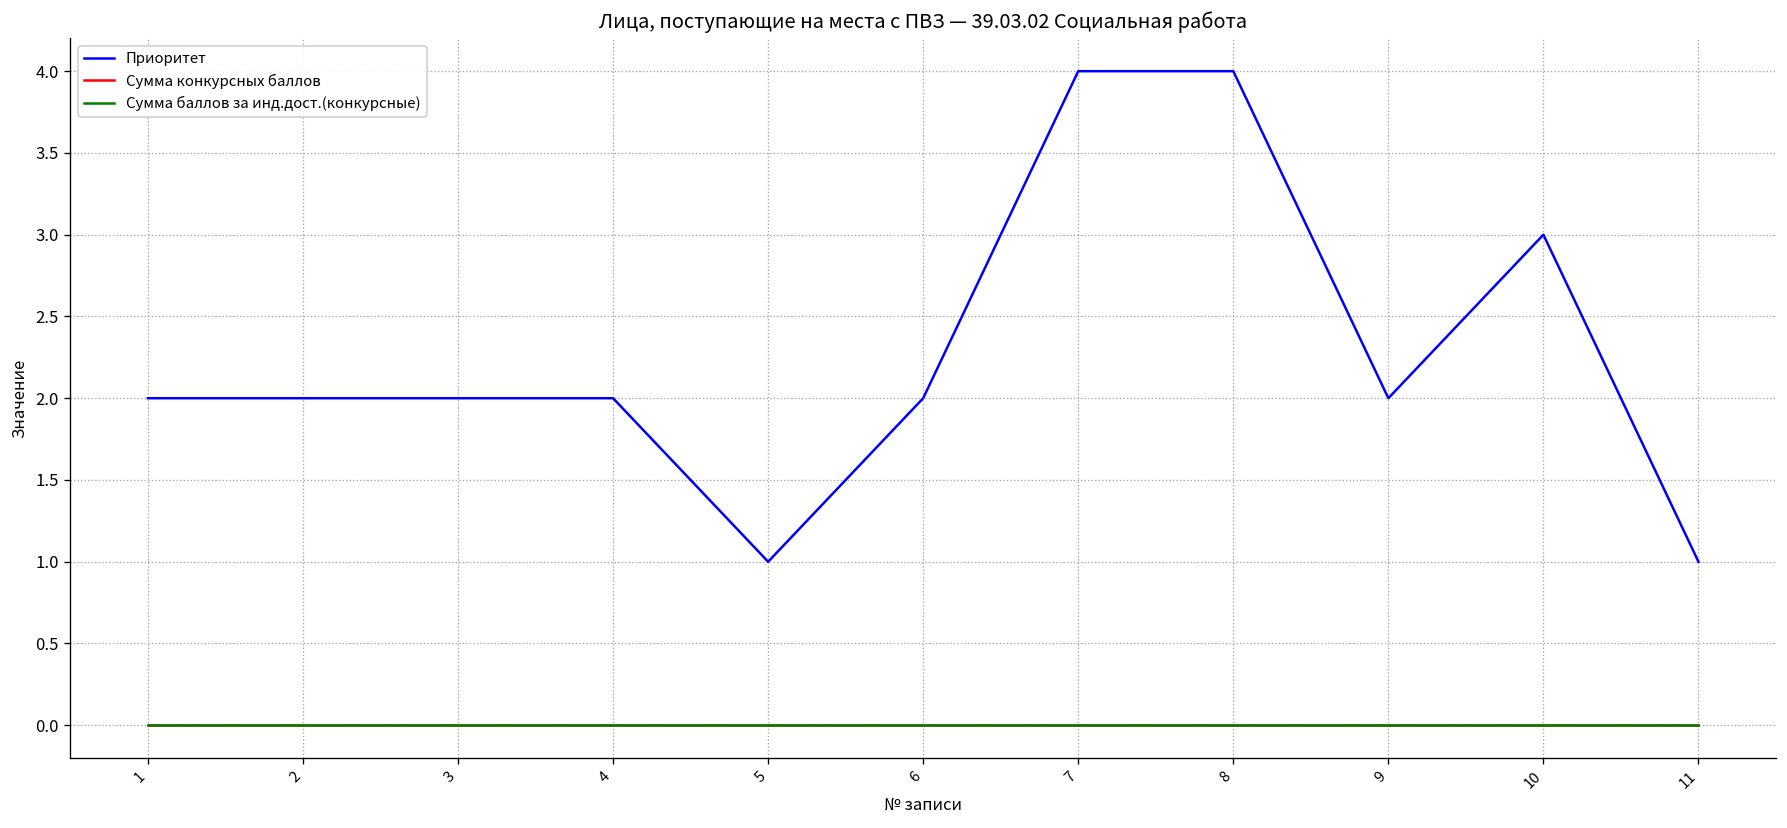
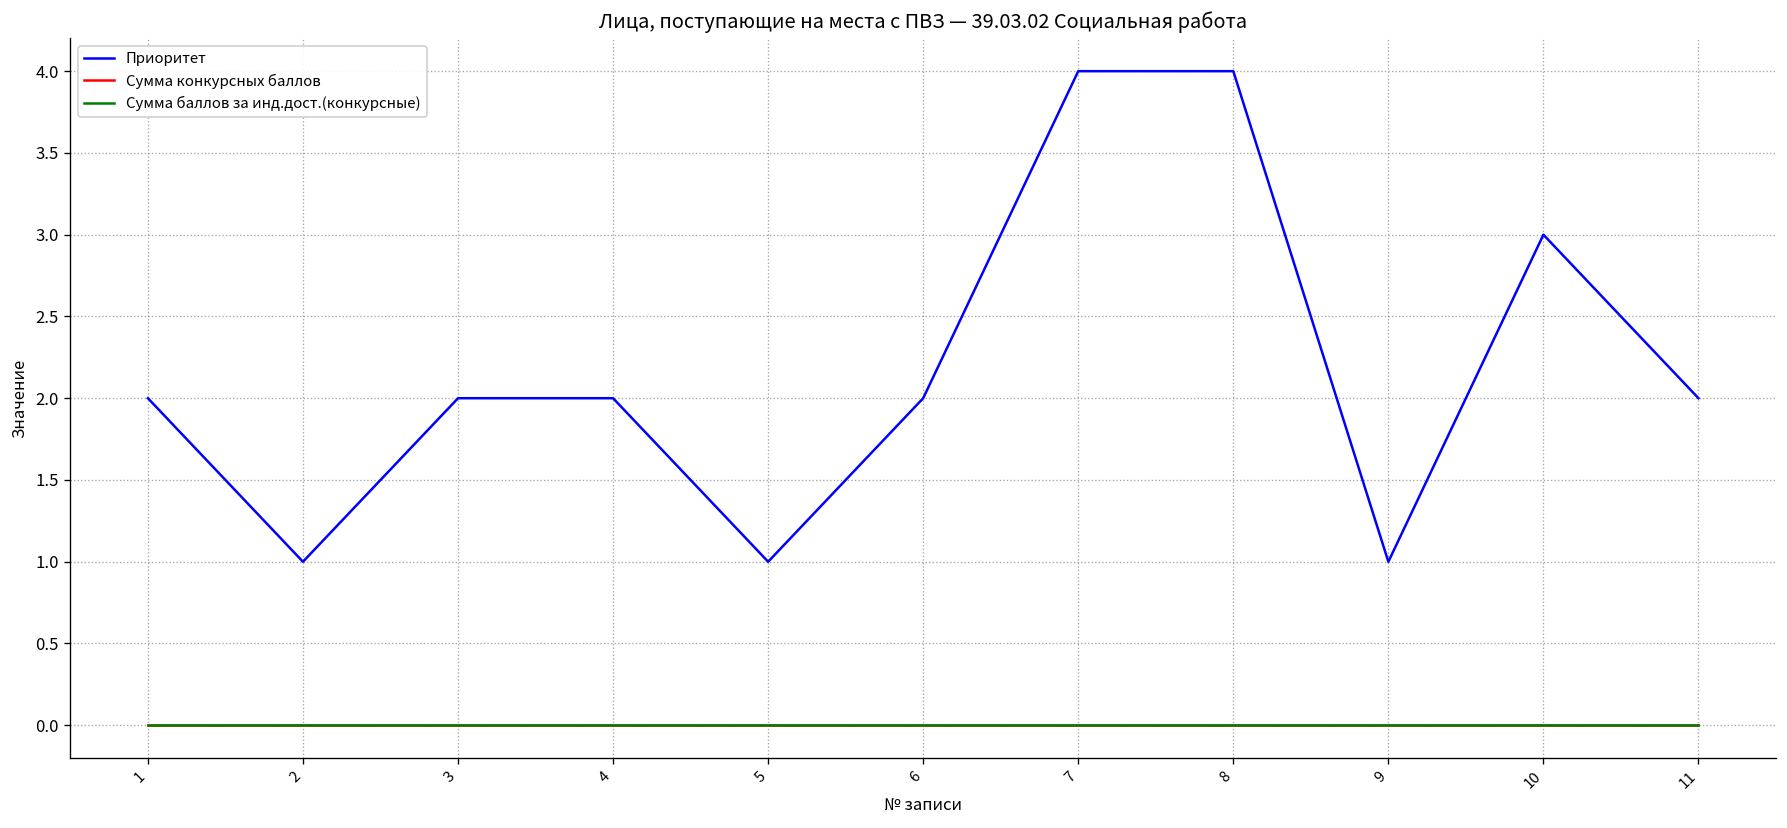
Приоритет, 2: 2 -> 1
Приоритет, 9: 2 -> 1
Приоритет, 11: 1 -> 2
